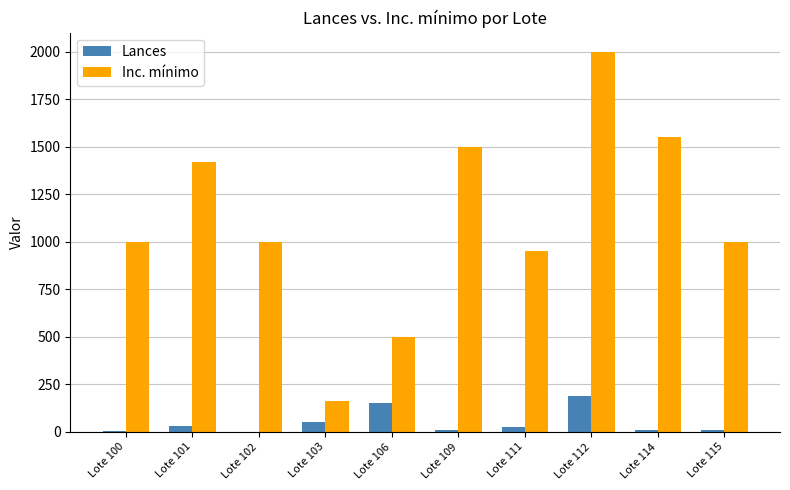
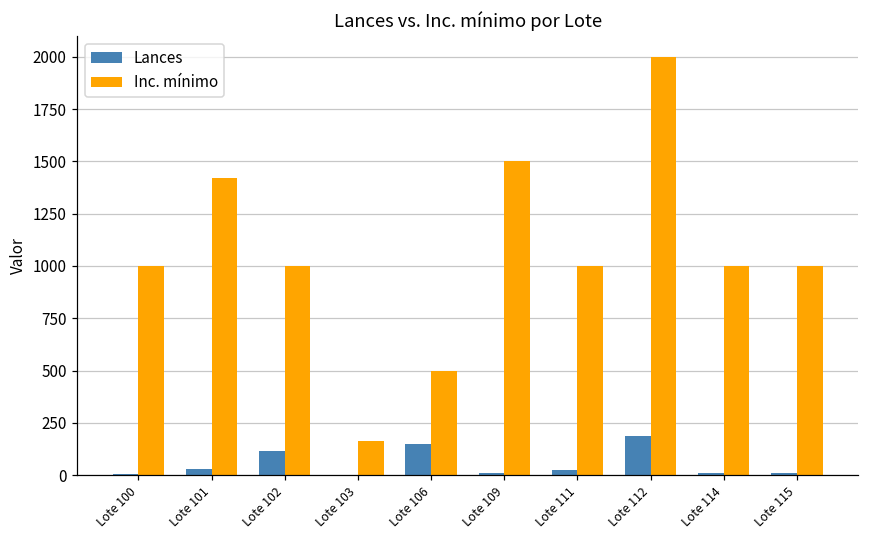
Lances, Lote 102: 0 -> 120
Lances, Lote 103: 50 -> 0
Inc. mínimo, Lote 111: 950 -> 1000
Inc. mínimo, Lote 114: 1550 -> 1000
